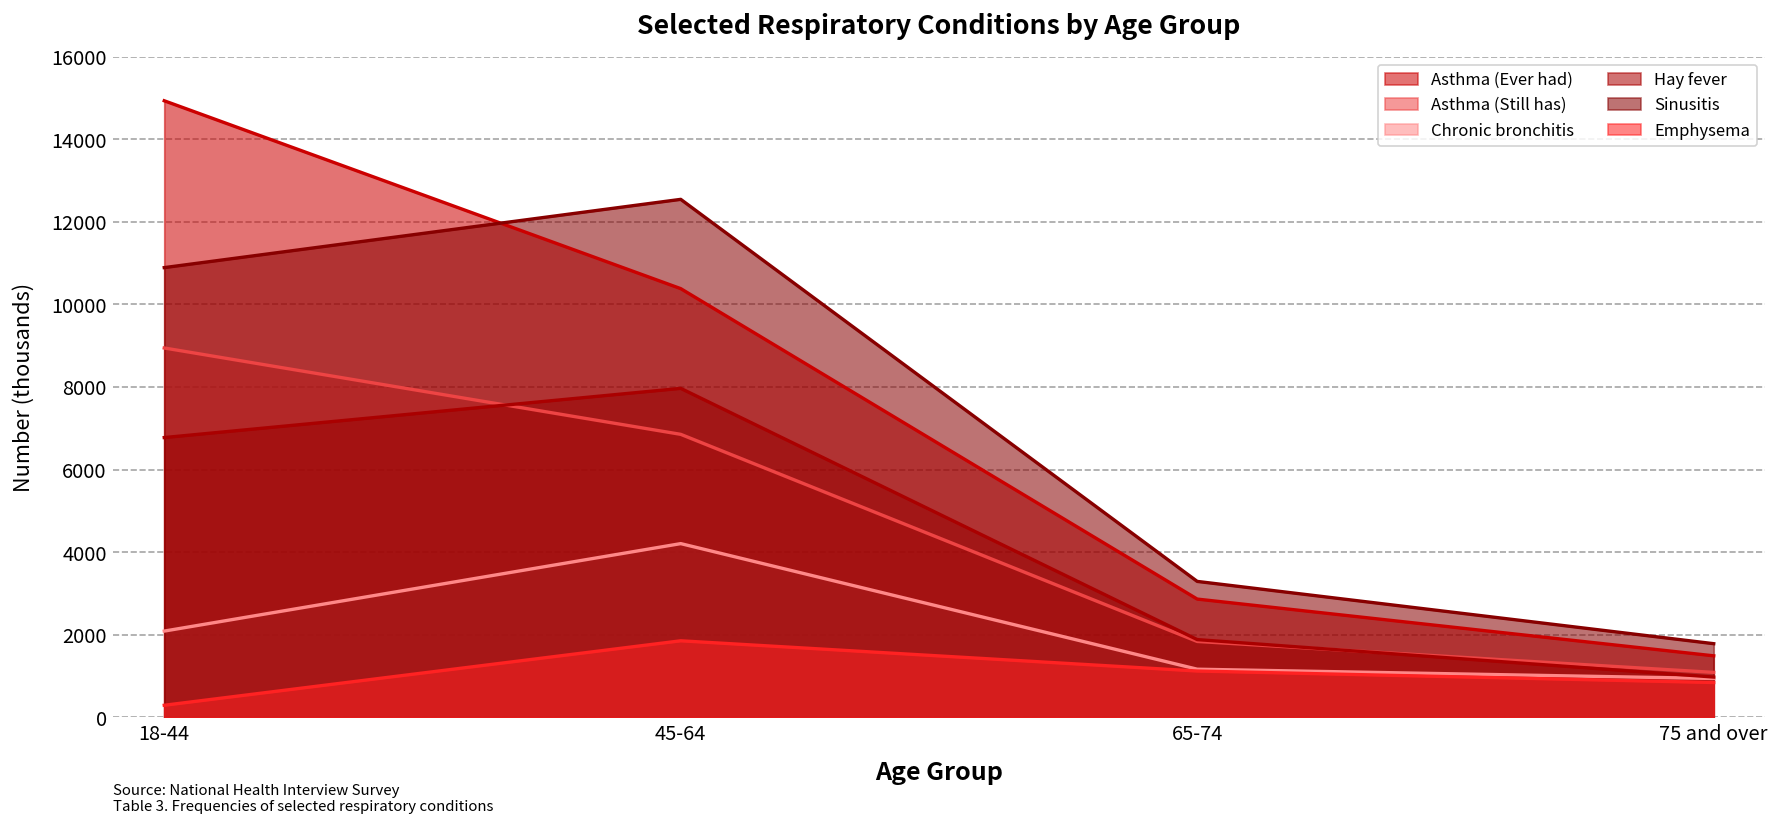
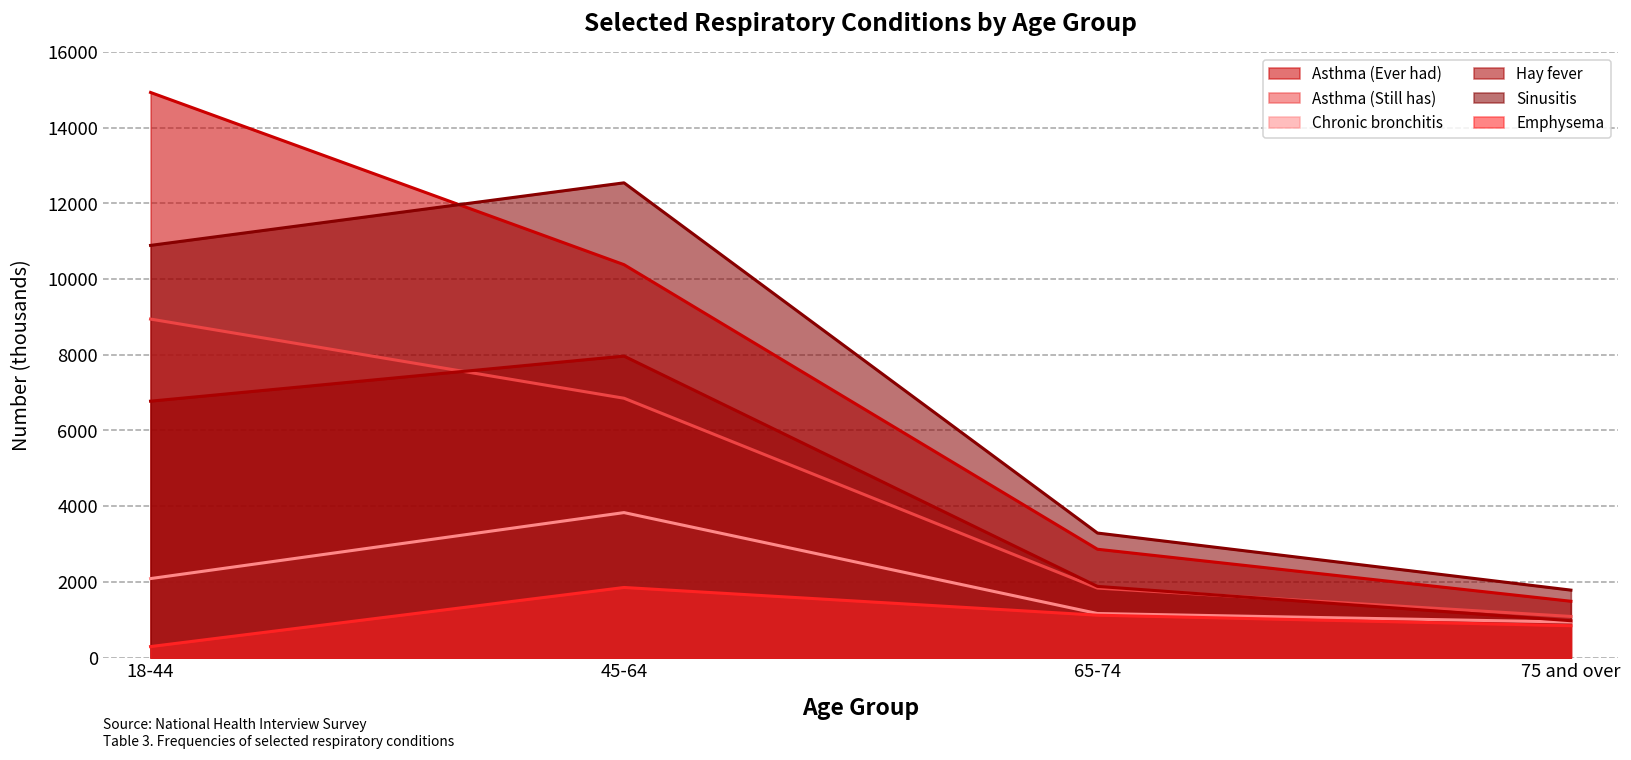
Chronic bronchitis, 45-64: 4200 -> 3800
